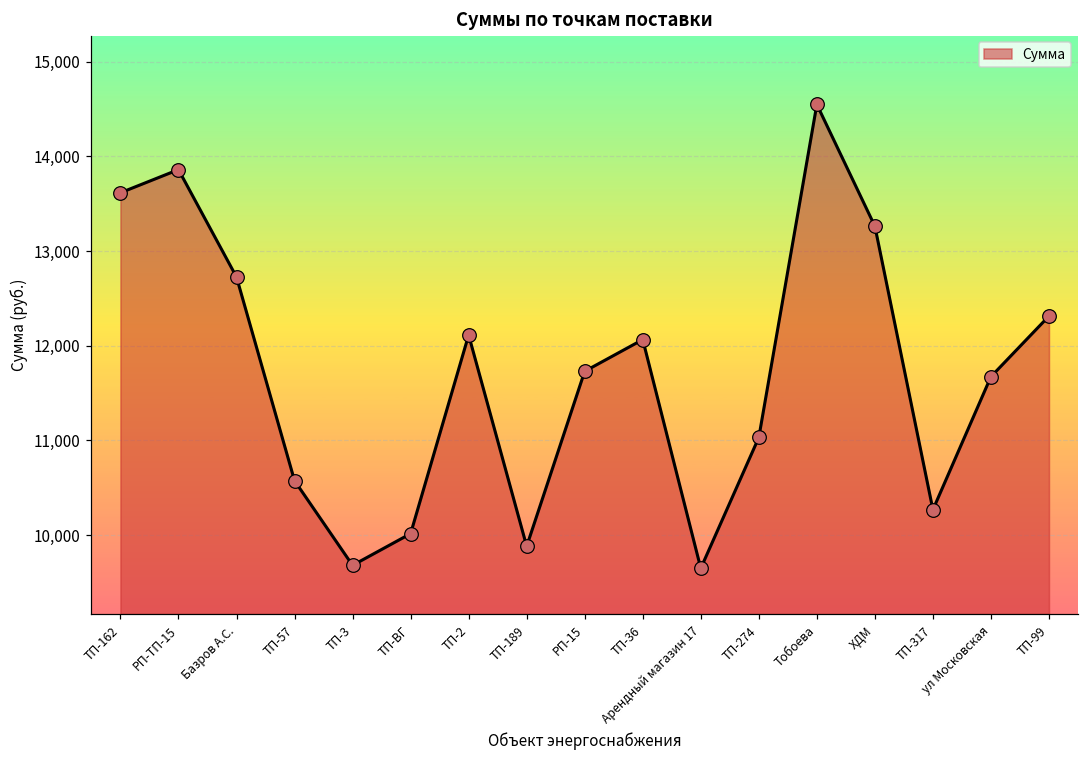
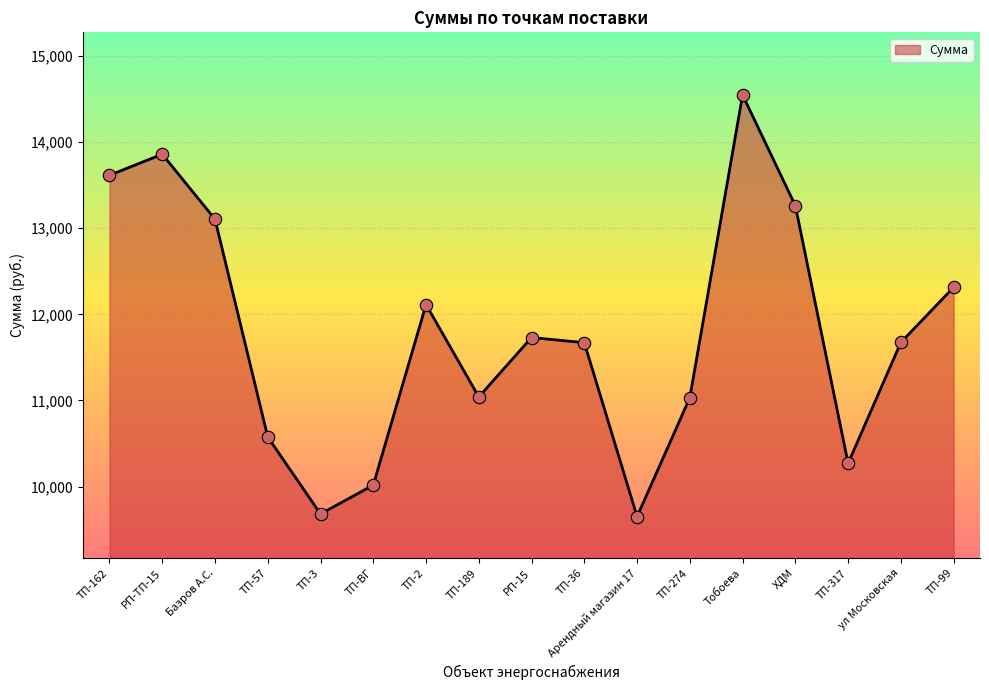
Базров А.С.: 12,700 -> 13,100
ТП-189: 9,900 -> 11,000
ТП-36: 12,100 -> 11,700
